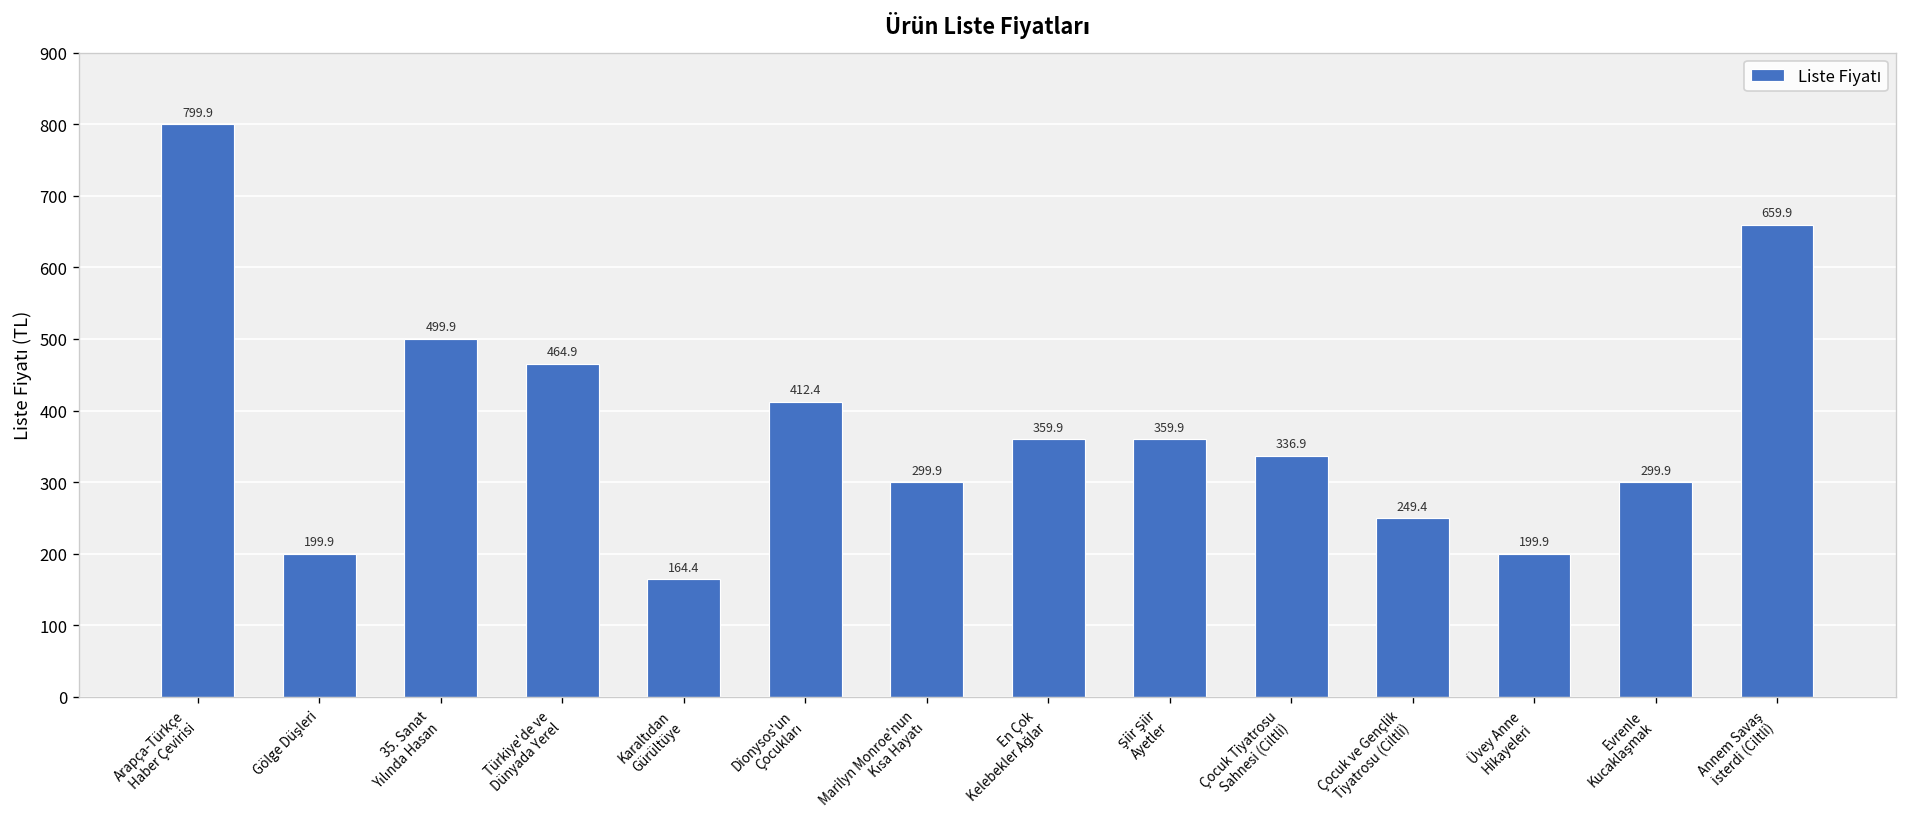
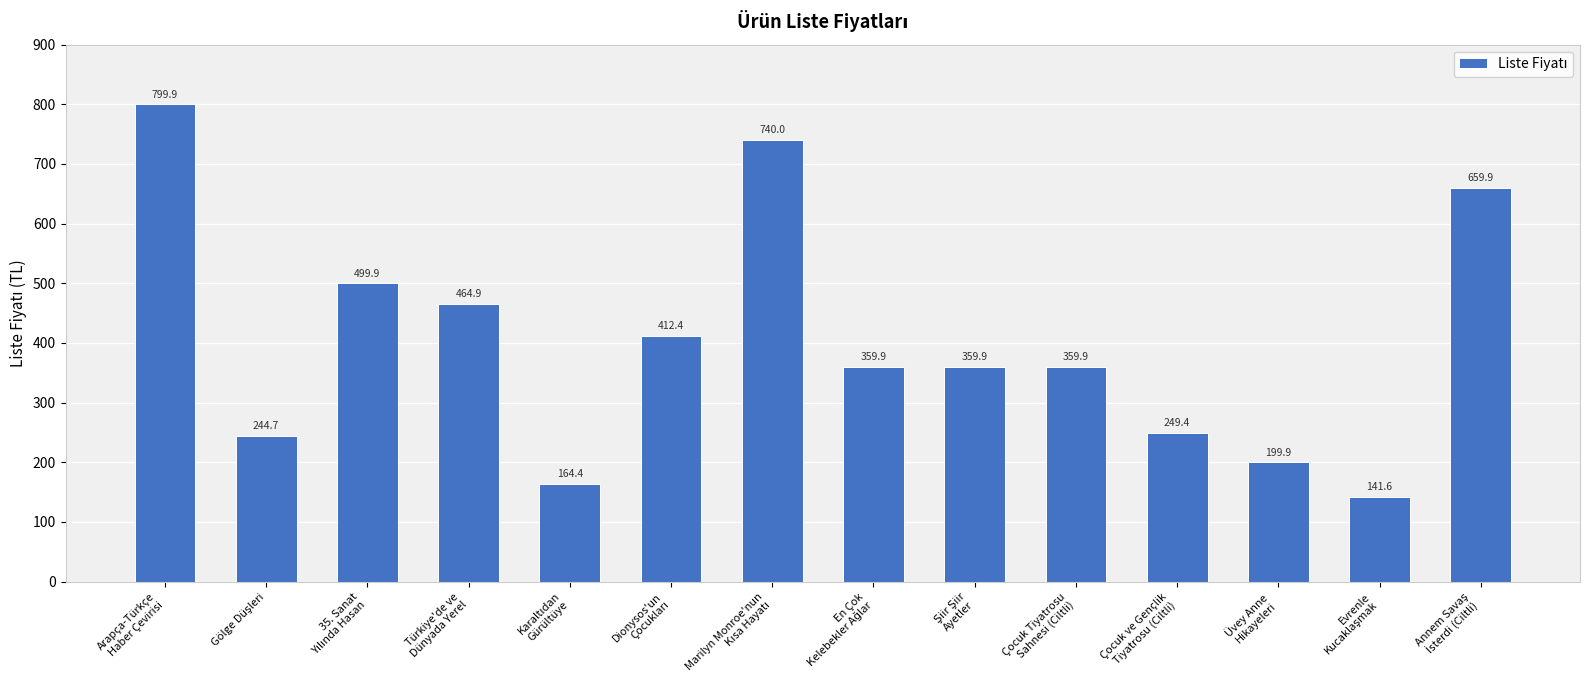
Gölge Düşleri: 199.9 -> 244.7
Marilyn Monroe'nun Kısa Hayatı: 299.9 -> 740.0
Çocuk Tiyatrosu Sahnesi (Ciltli): 336.9 -> 359.9
Evrenle Kucaklaşmak: 299.9 -> 141.6
